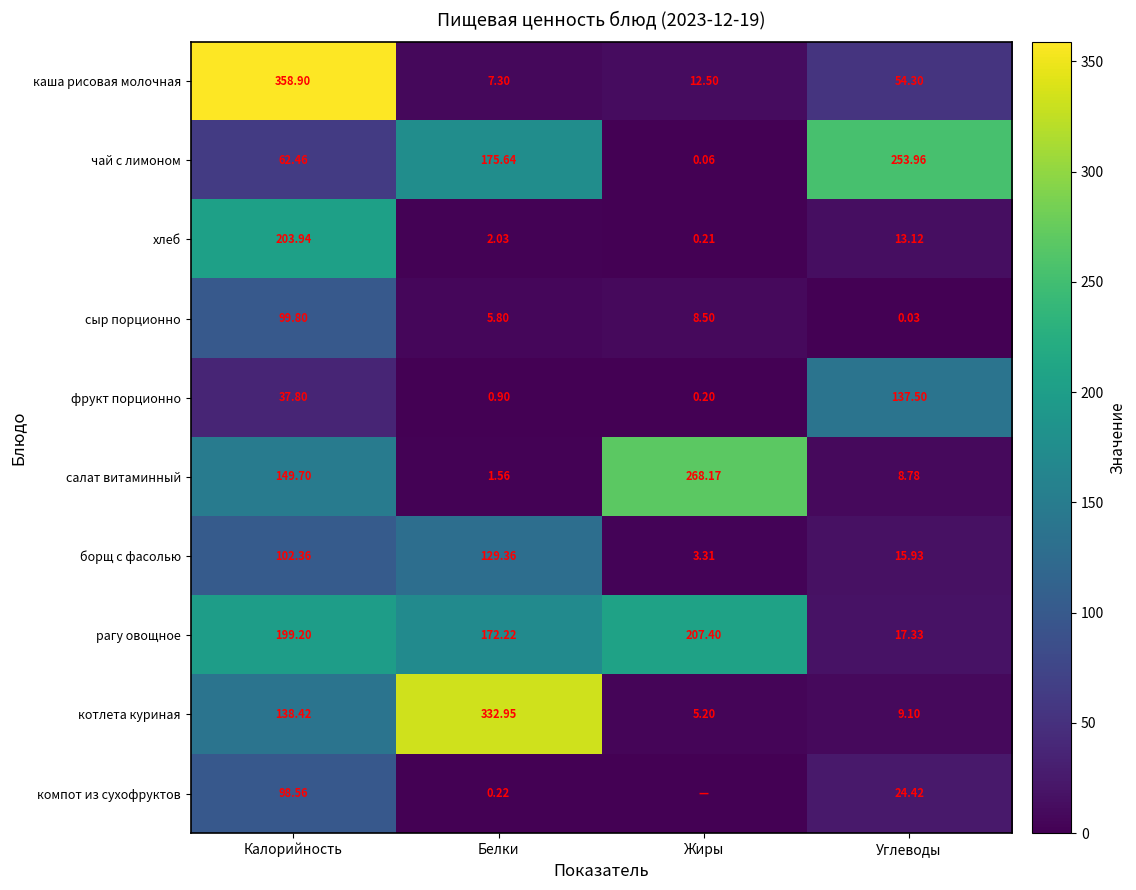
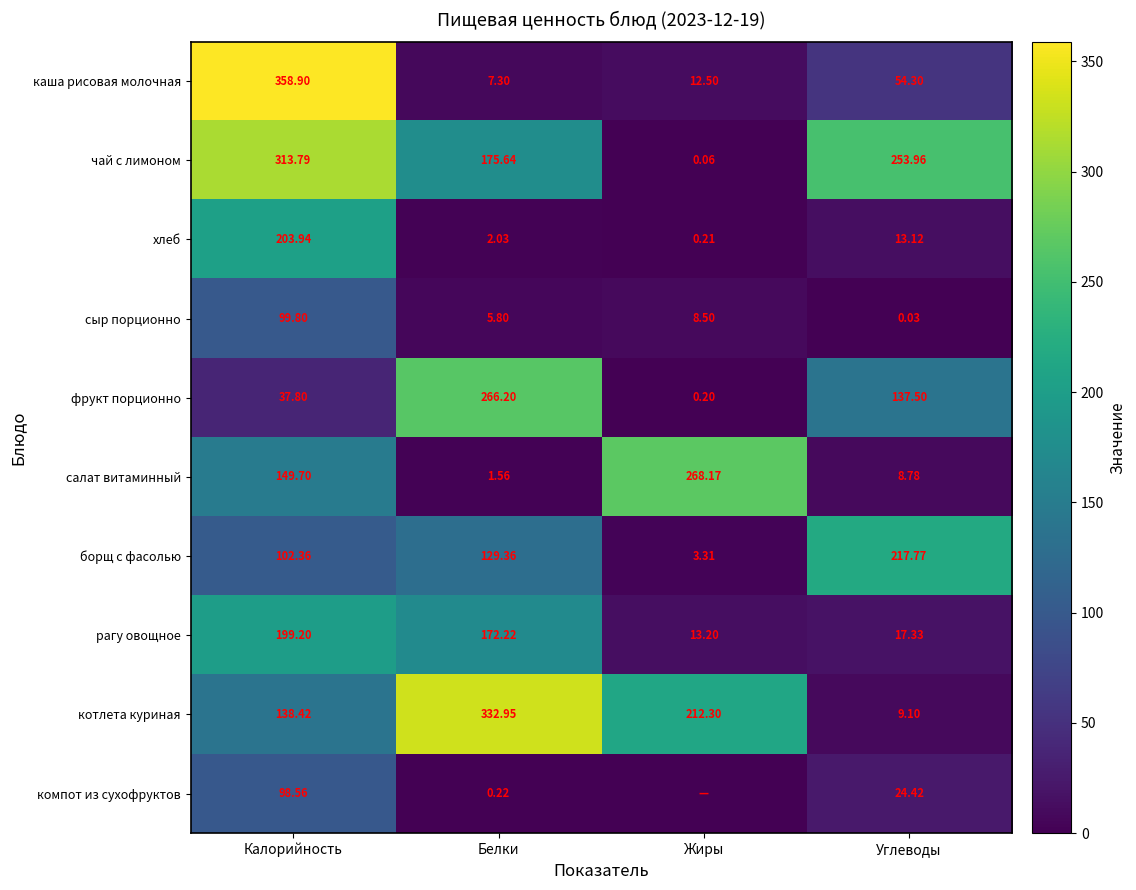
чай с лимоном, Калорийность: 62.46 -> 313.79
фрукт порционно, Белки: 0.90 -> 266.20
борщ с фасолью, Углеводы: 15.93 -> 217.77
рагу овощное, Жиры: 207.40 -> 13.20
котлета куриная, Жиры: 5.20 -> 212.30
